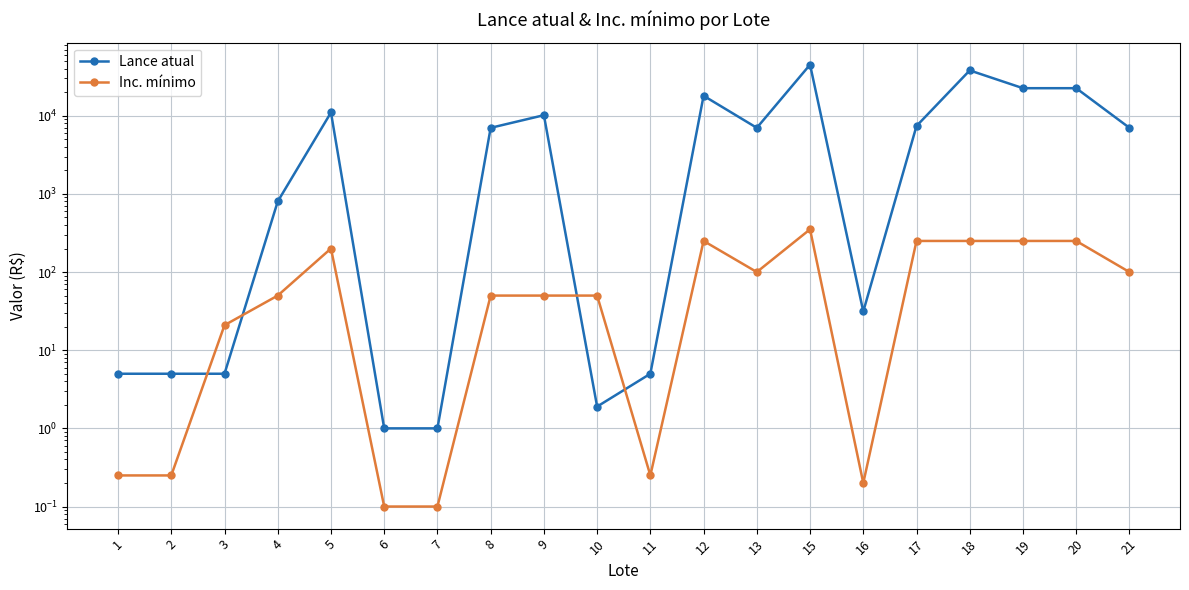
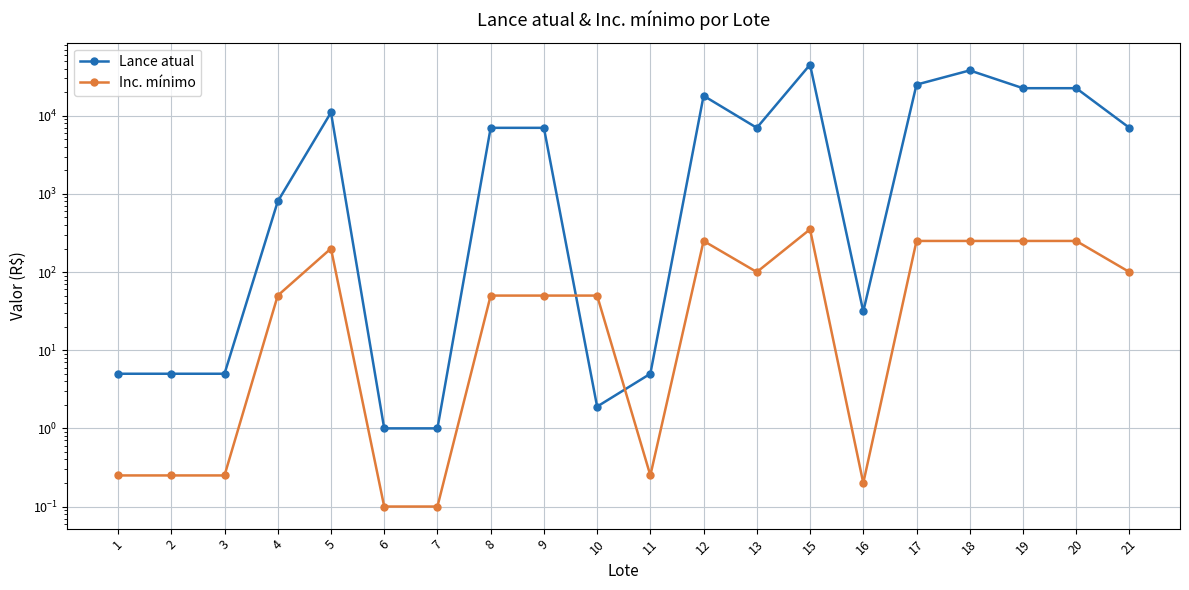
Inc. mínimo, 3: 21 -> 0.25
Lance atual, 9: 10000 -> 7000
Lance atual, 17: 7000 -> 25000
